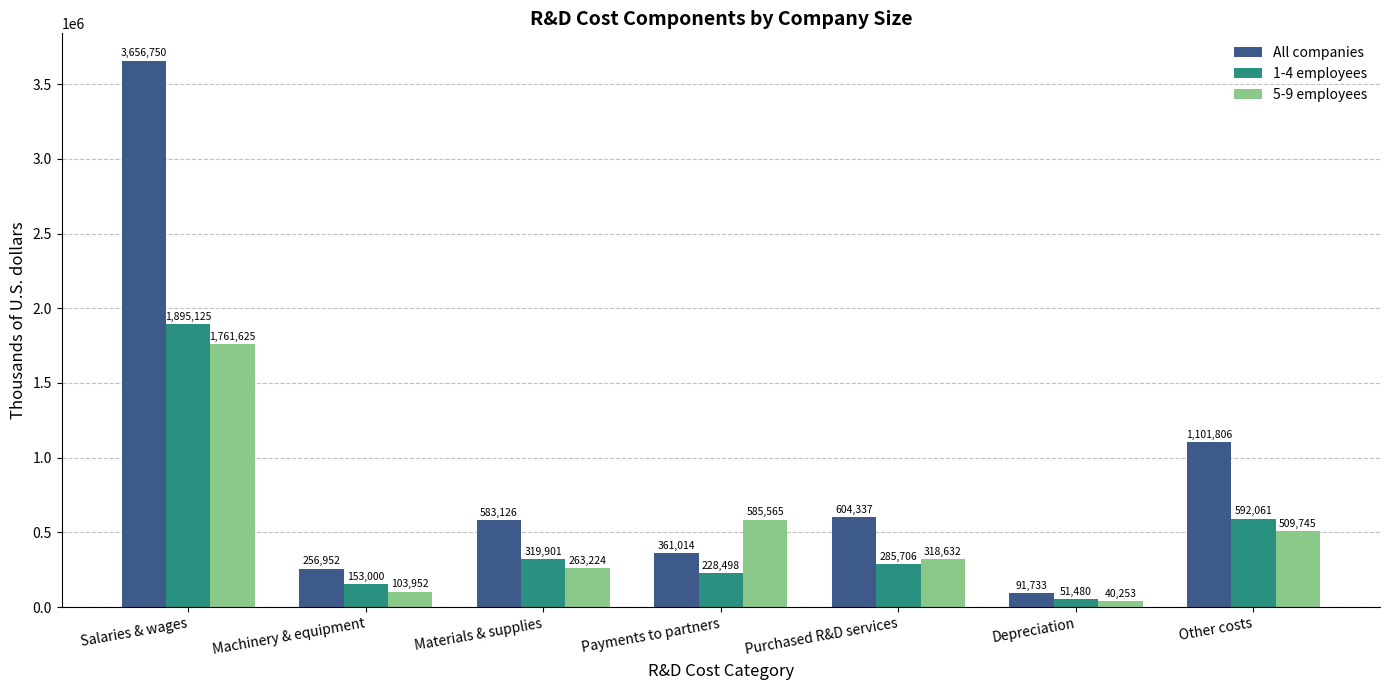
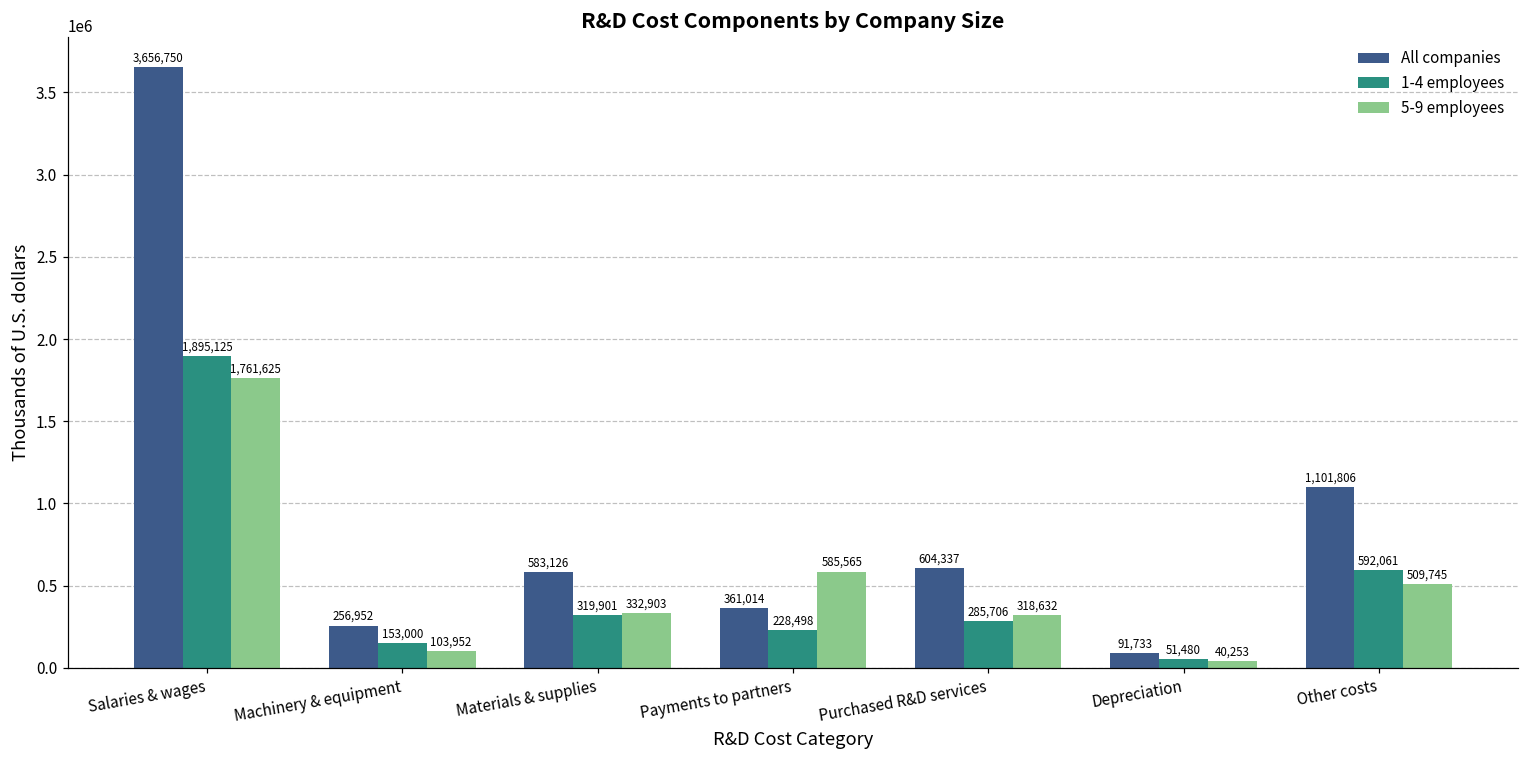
5-9 employees, Materials & supplies: 263,224 -> 332,903
